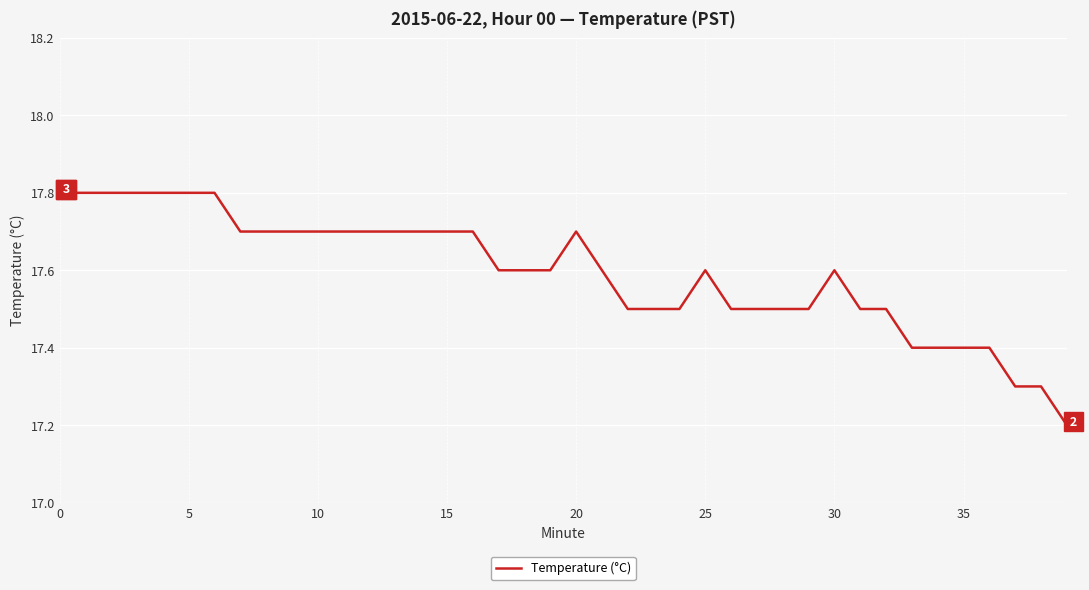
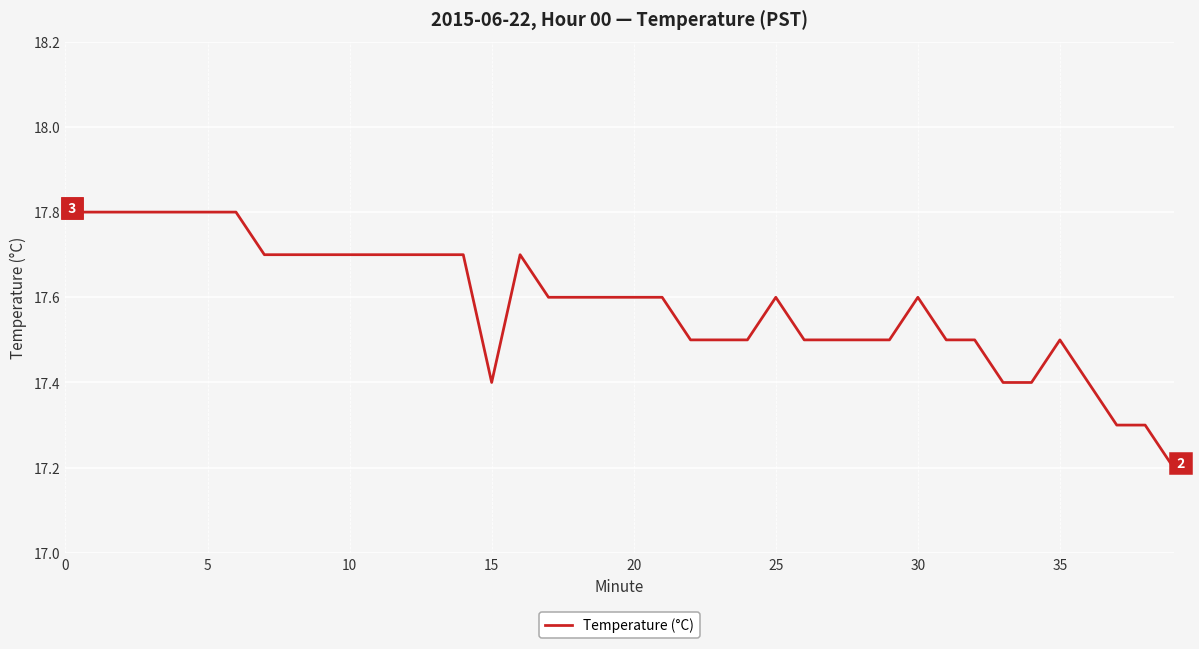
15: 17.7 -> 17.4
20: 17.7 -> 17.6
35: 17.4 -> 17.5
